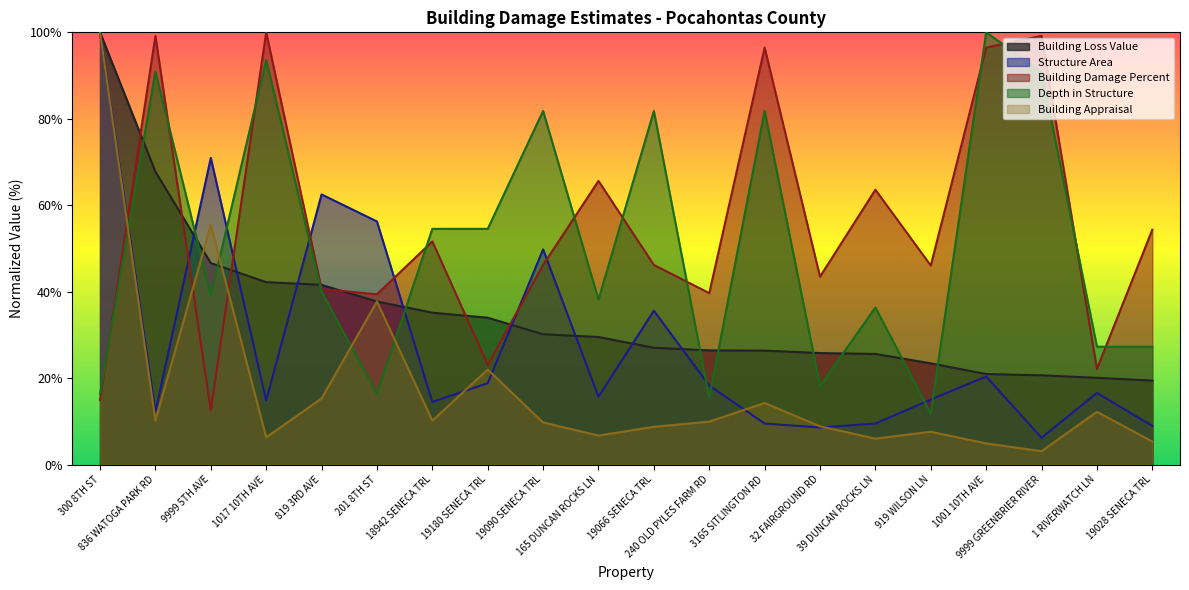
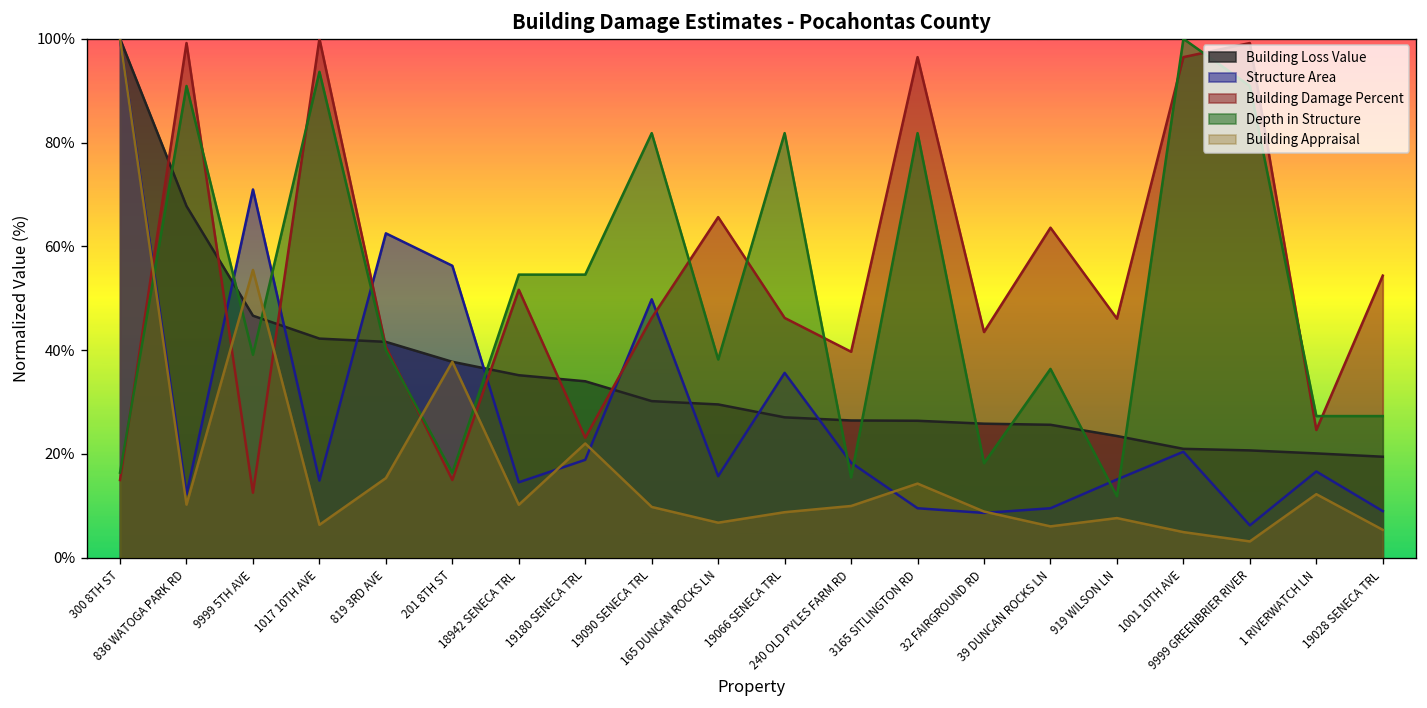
Building Damage Percent, 201 8TH ST: 39% -> 15%
Building Damage Percent, 1 RIVERWATCH LN: 22% -> 25%
